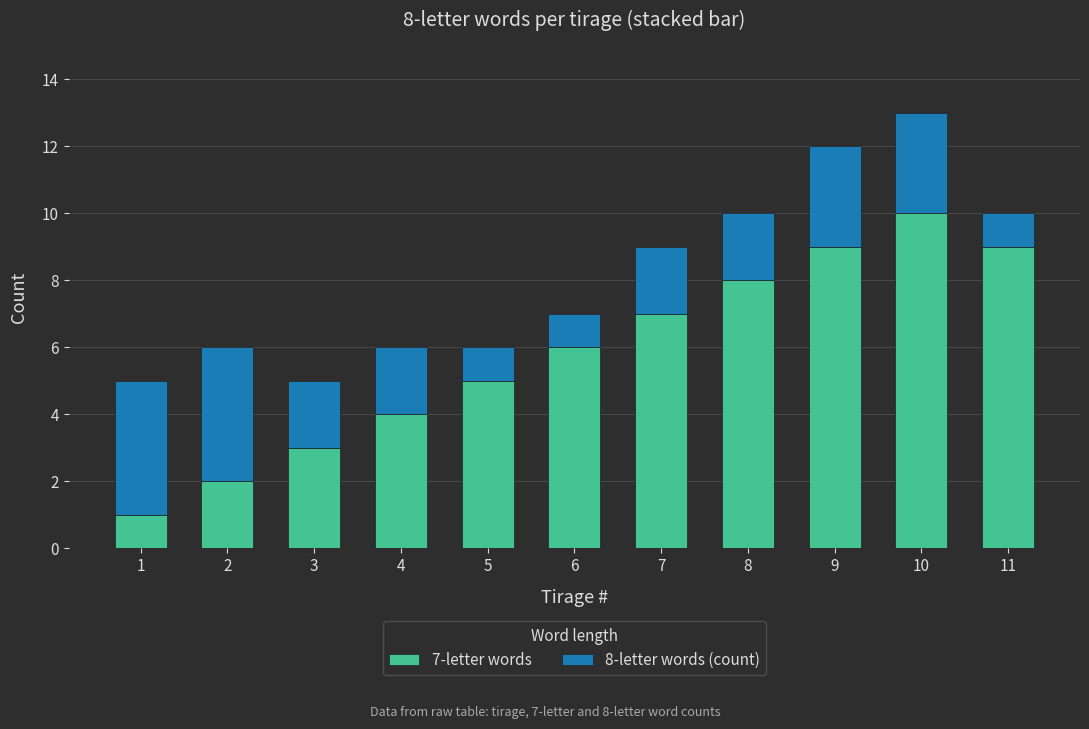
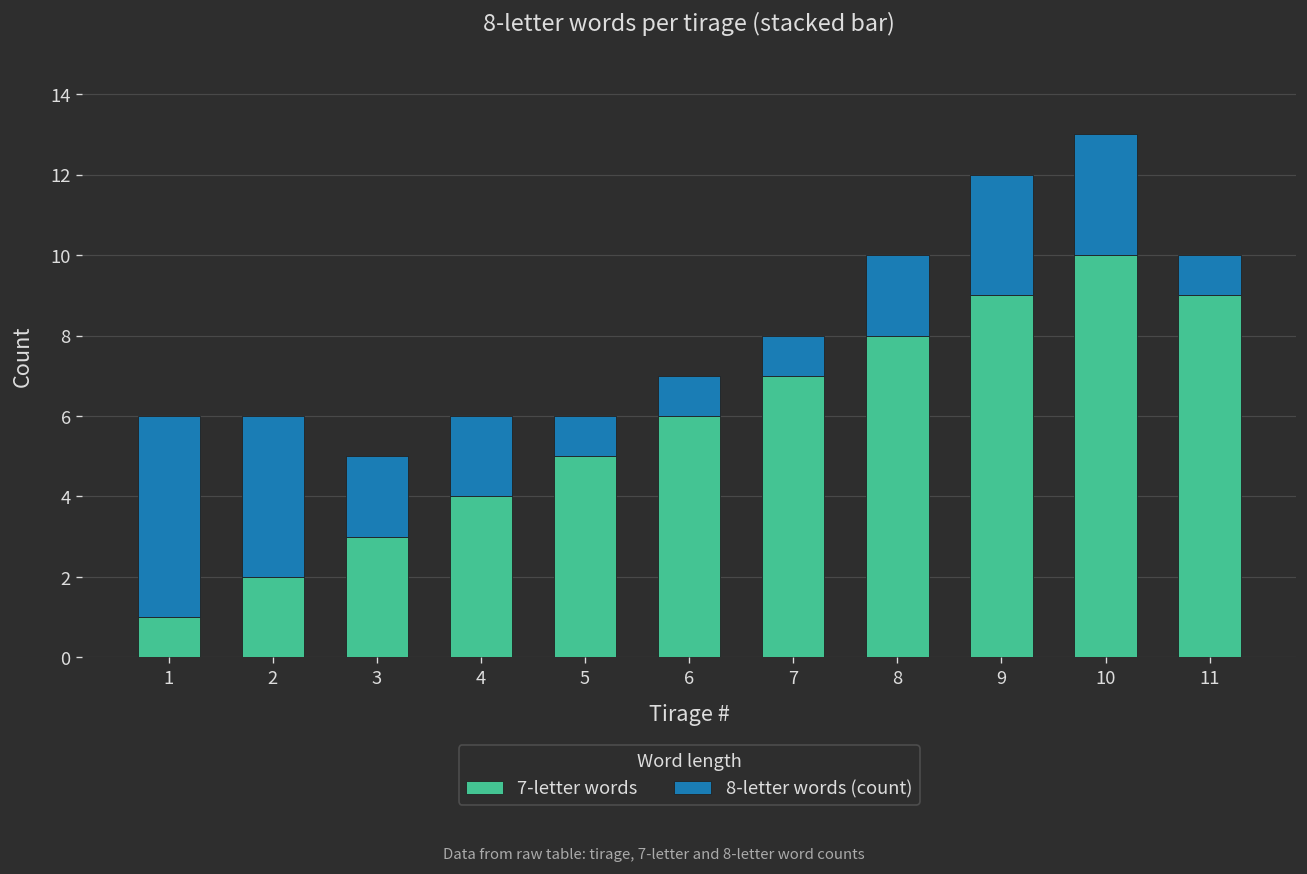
8-letter words (count), 1: 4 -> 5
8-letter words (count), 7: 2 -> 1
